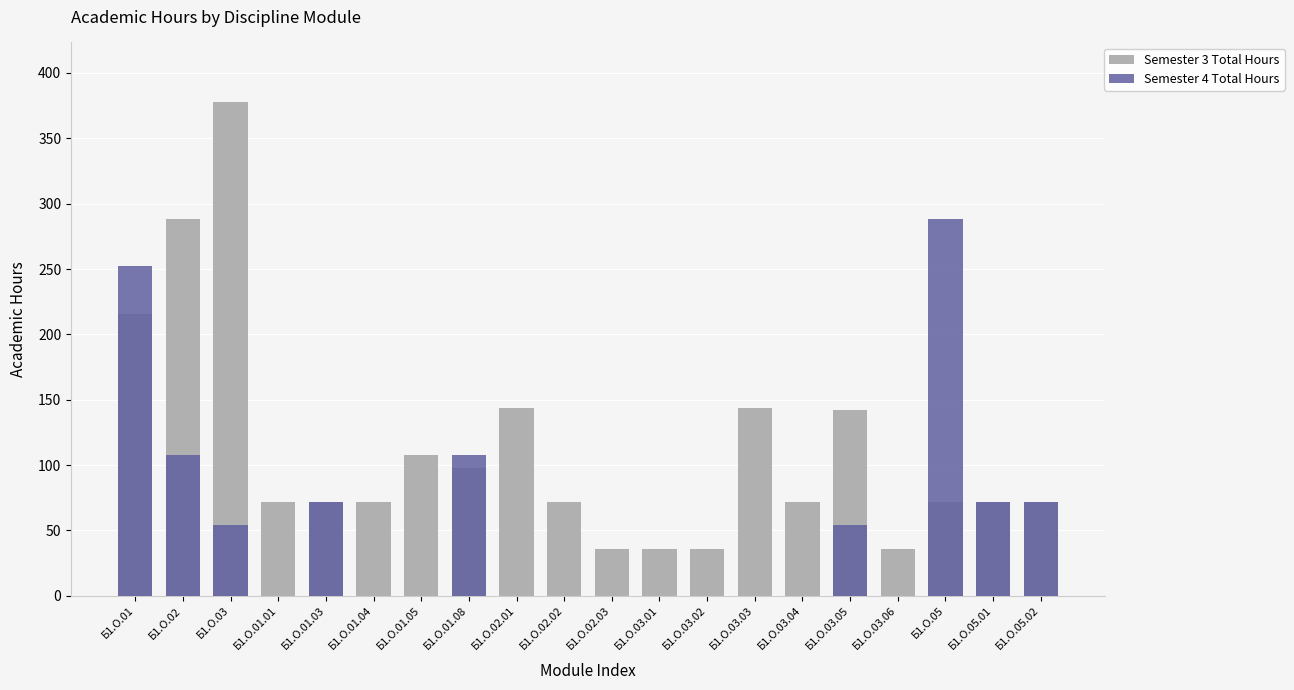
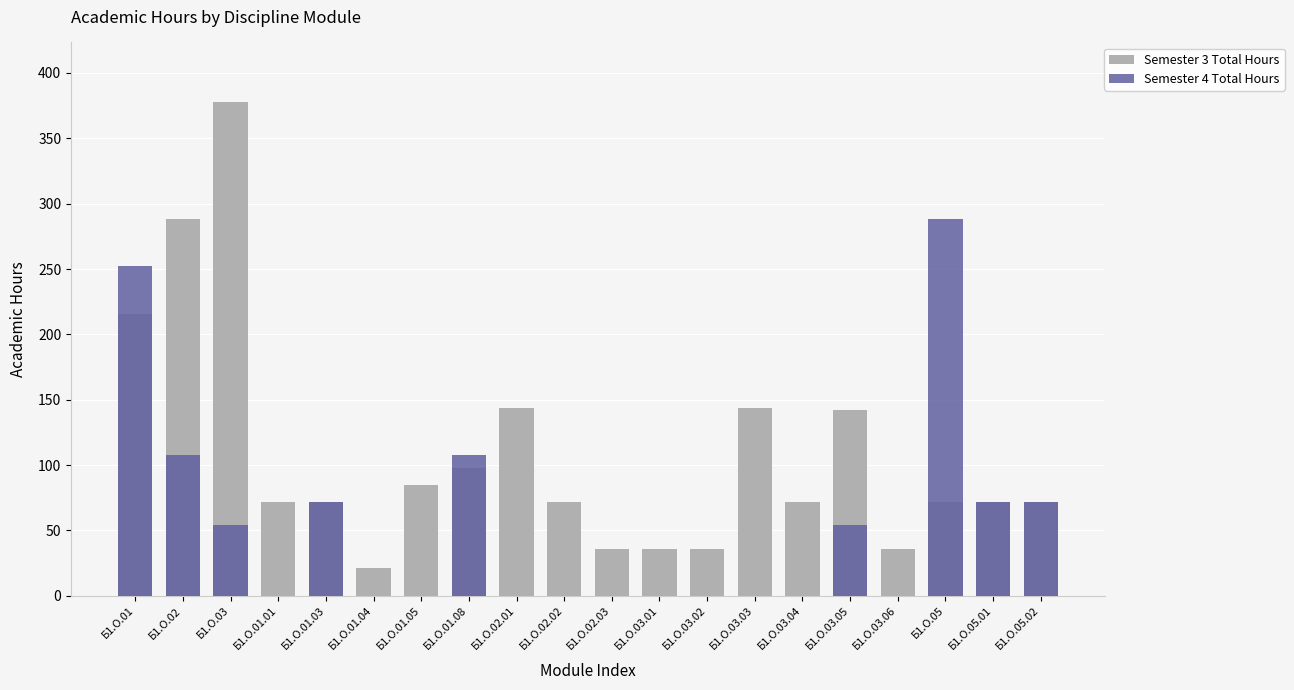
Semester 3 Total Hours, Б1.О.01.04: 72 -> 21
Semester 3 Total Hours, Б1.О.01.05: 108 -> 85
